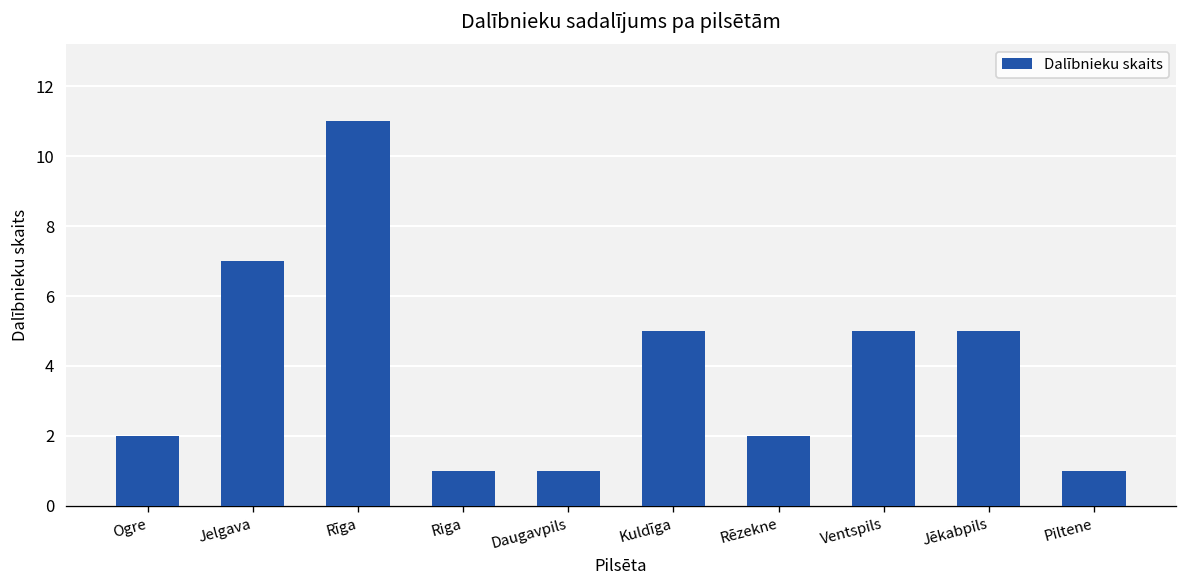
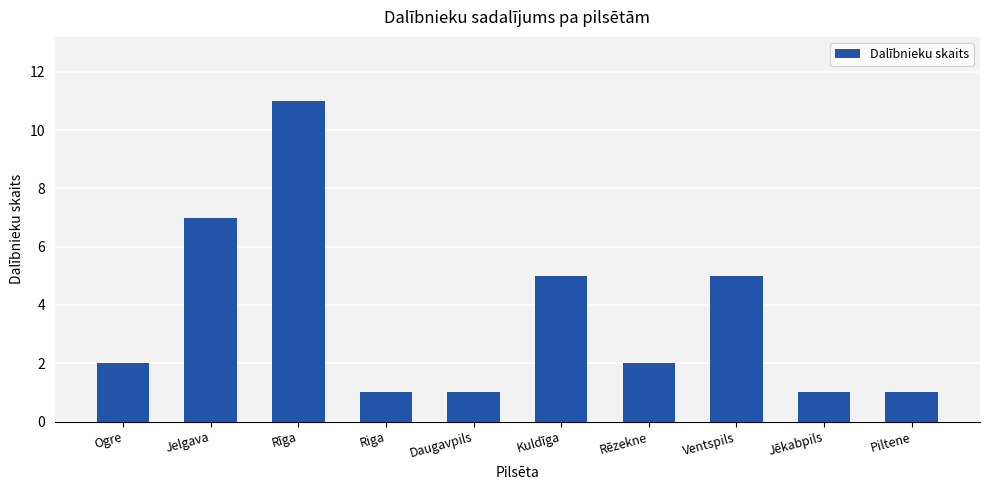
Jēkabpils: 5 -> 1
